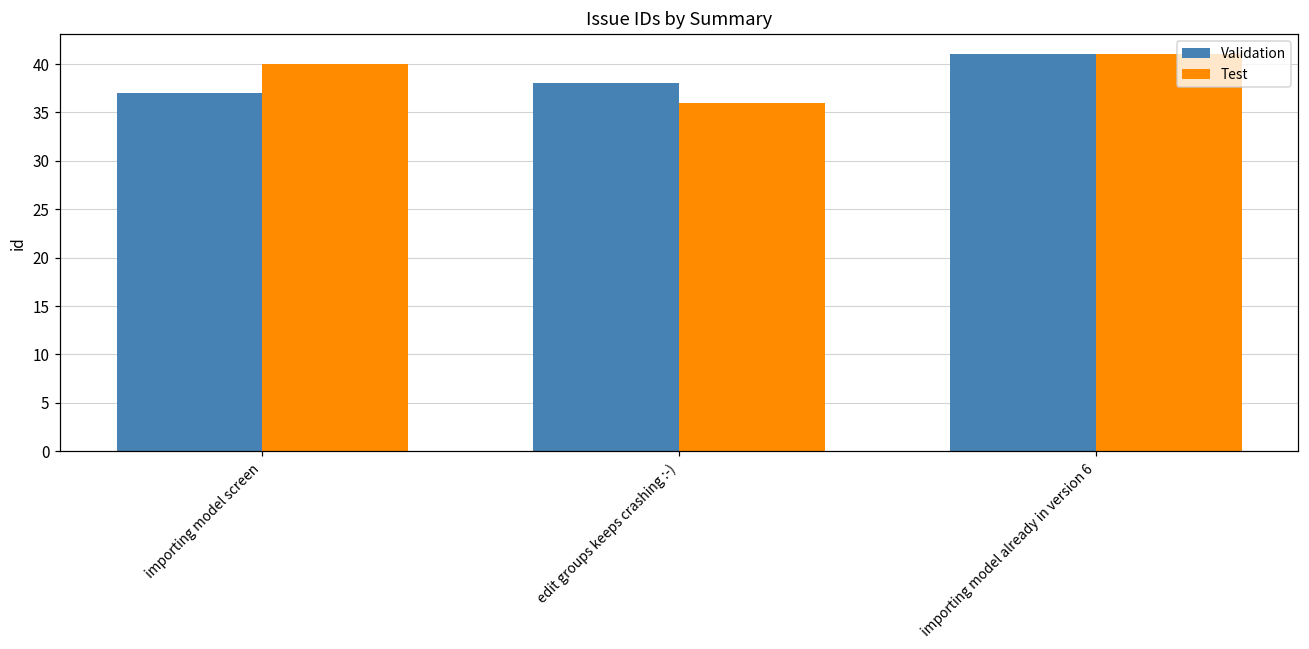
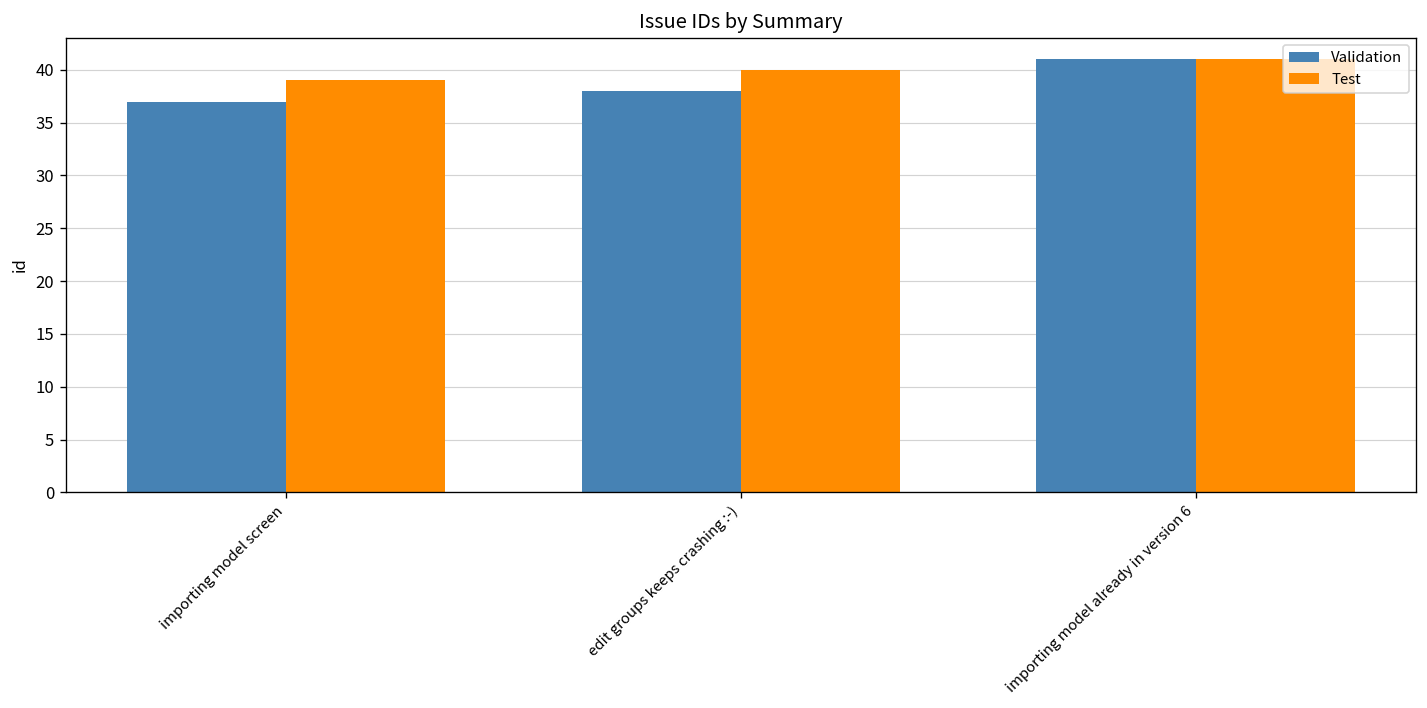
Test, importing model screen: 40 -> 39
Test, edit groups keeps crashing :-): 36 -> 40
